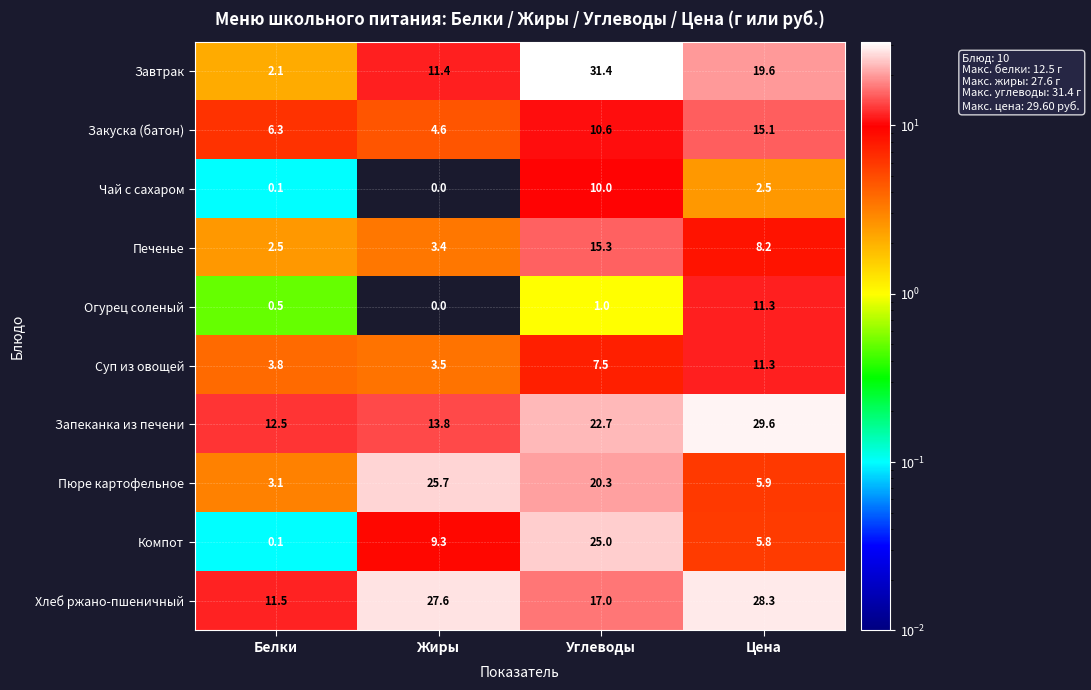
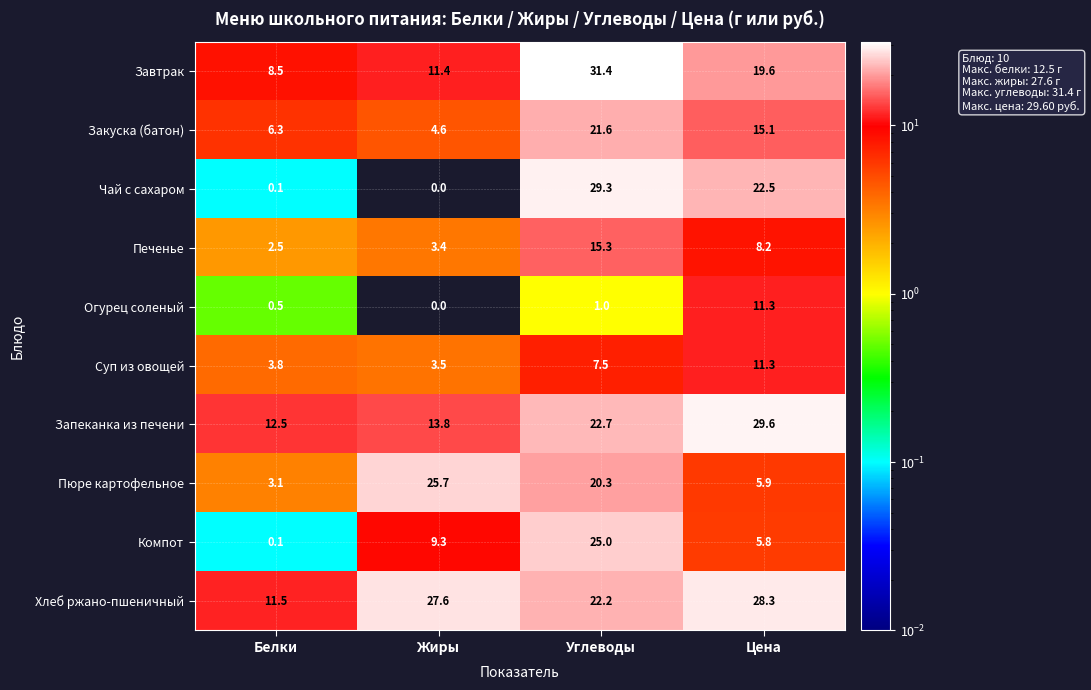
Завтрак, Белки: 2.1 -> 8.5
Закуска (батон), Углеводы: 10.6 -> 21.6
Чай с сахаром, Углеводы: 10.0 -> 29.3
Чай с сахаром, Цена: 2.5 -> 22.5
Хлеб ржано-пшеничный, Углеводы: 17.0 -> 22.2
